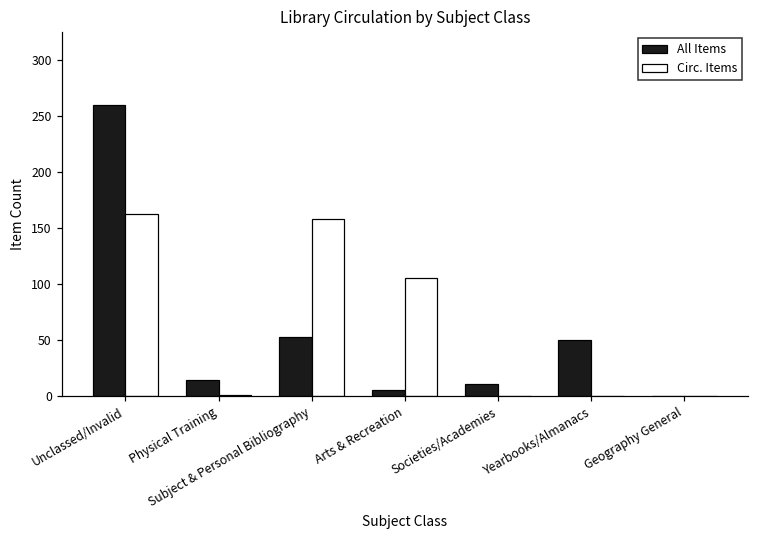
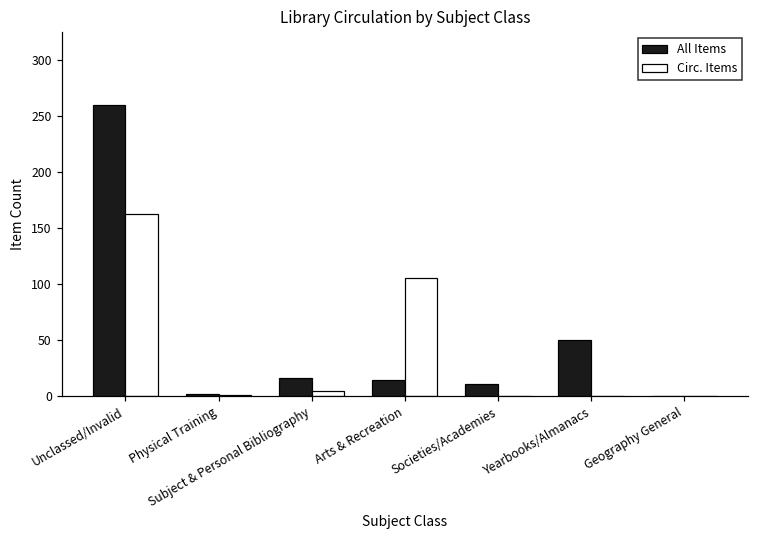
All Items, Physical Training: 15 -> 2
All Items, Subject & Personal Bibliography: 53 -> 16
Circ. Items, Subject & Personal Bibliography: 158 -> 5
All Items, Arts & Recreation: 6 -> 15
